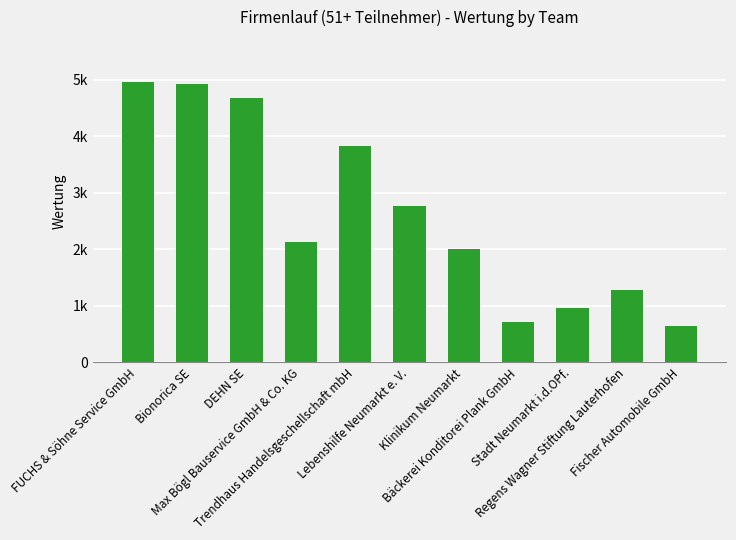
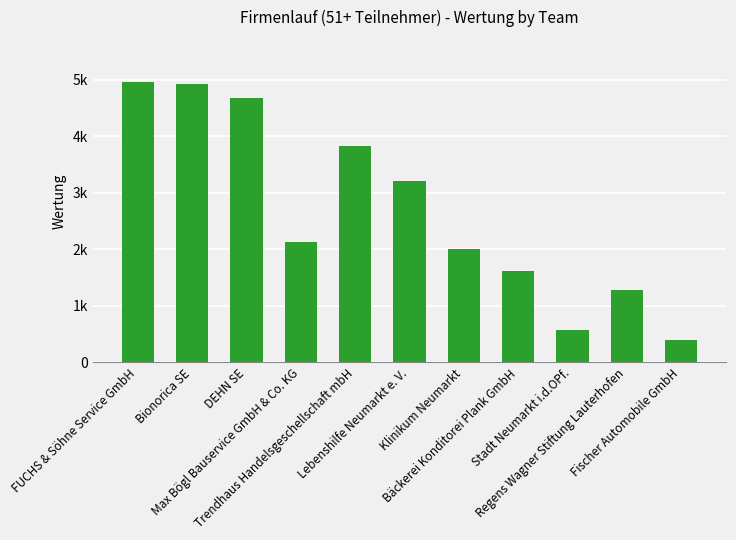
Lebenshilfe Neumarkt e. V.: 2800 -> 3200
Bäckerei Konditorei Plank GmbH: 700 -> 1600
Stadt Neumarkt i.d.OPf.: 1000 -> 600
Fischer Automobile GmbH: 700 -> 400
